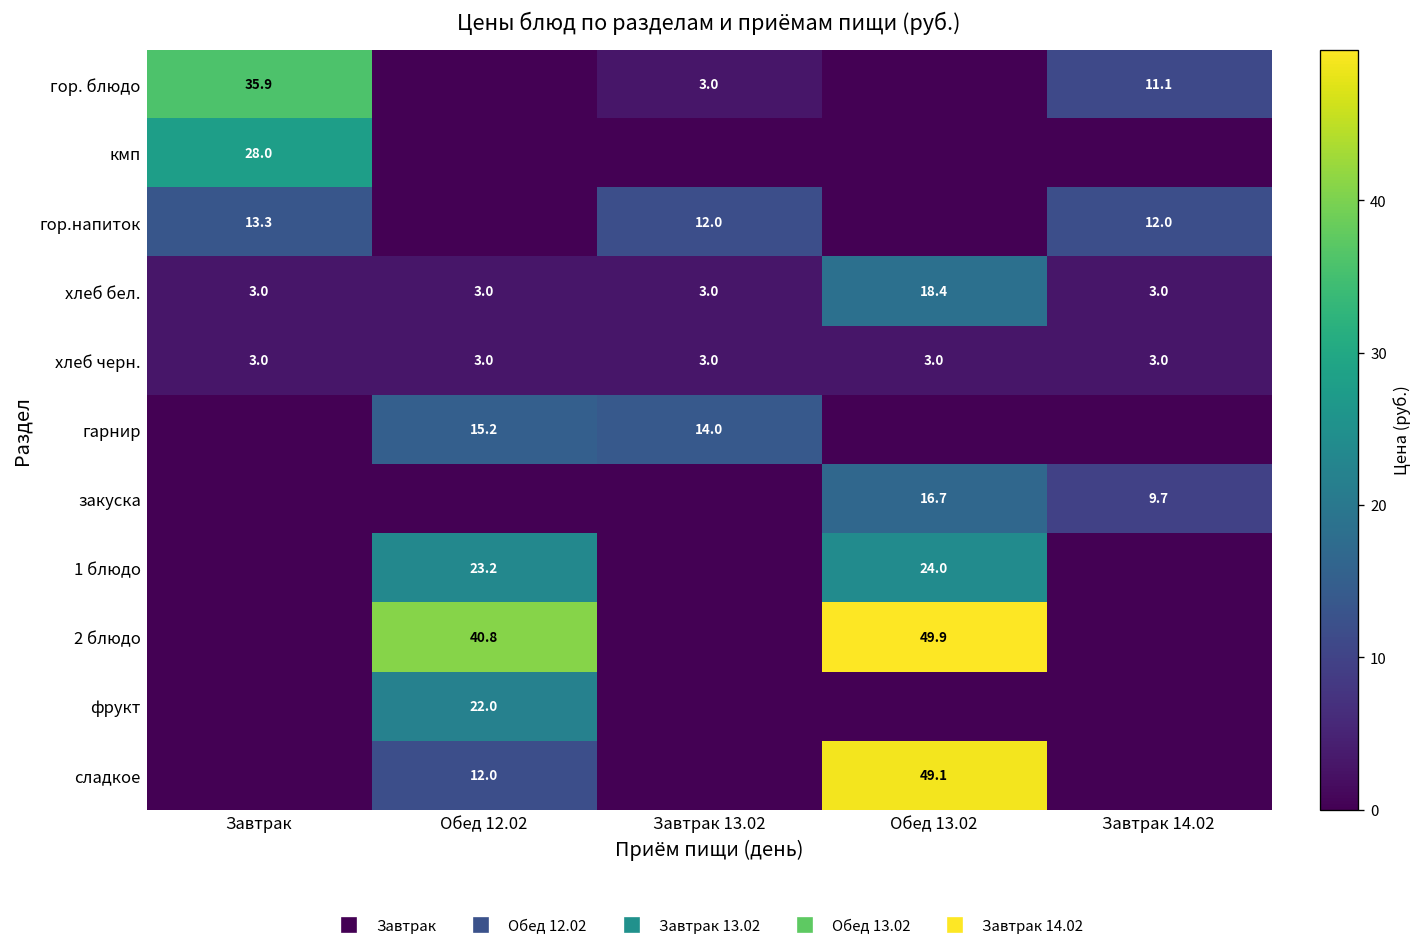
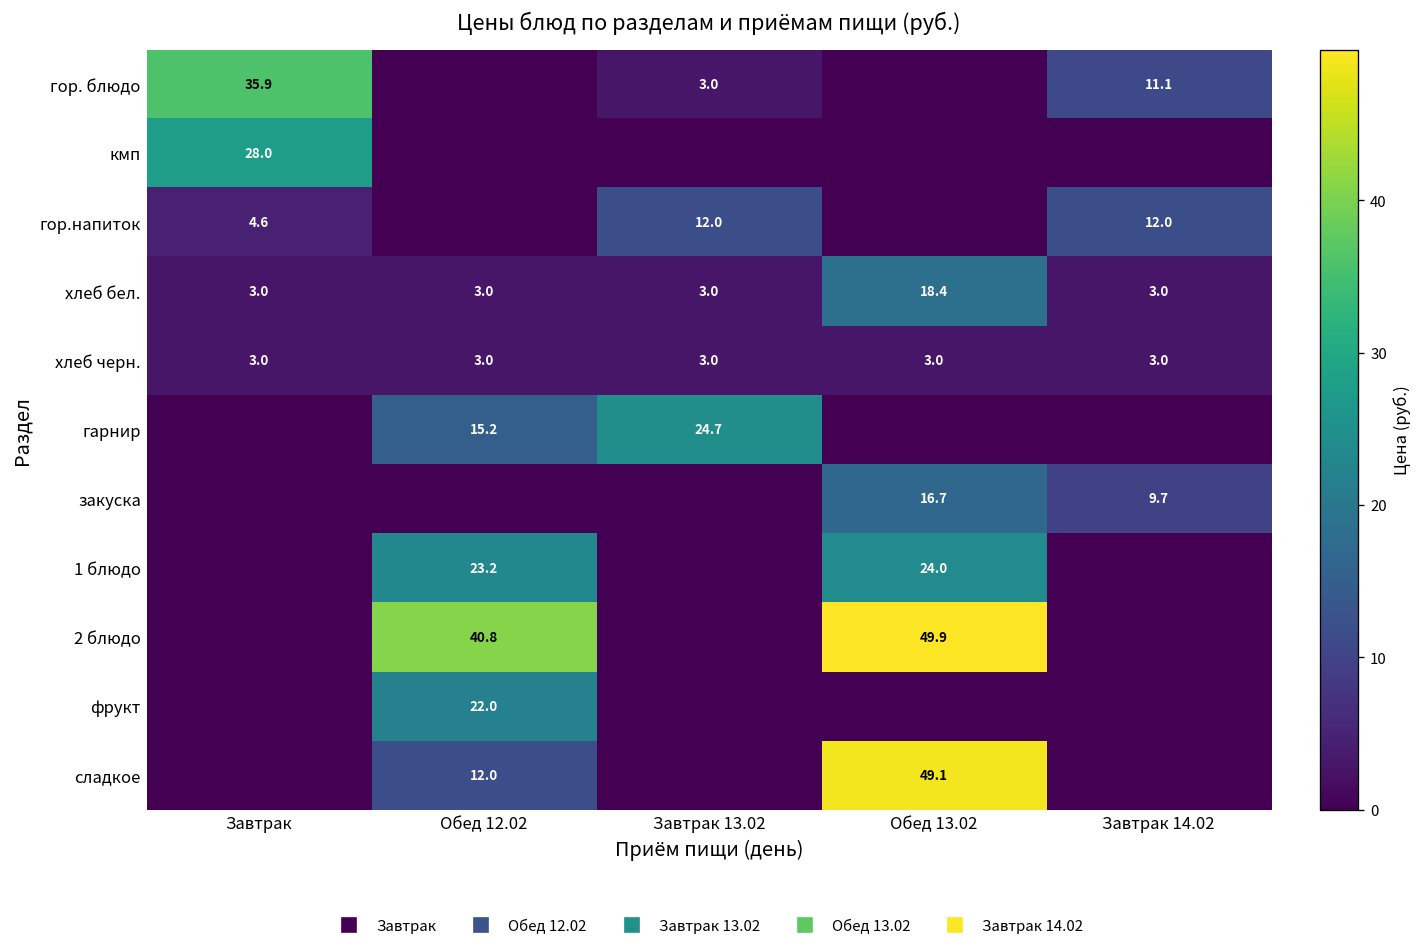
гор.напиток, Завтрак: 13.3 -> 4.6
гарнир, Завтрак 13.02: 14.0 -> 24.7
